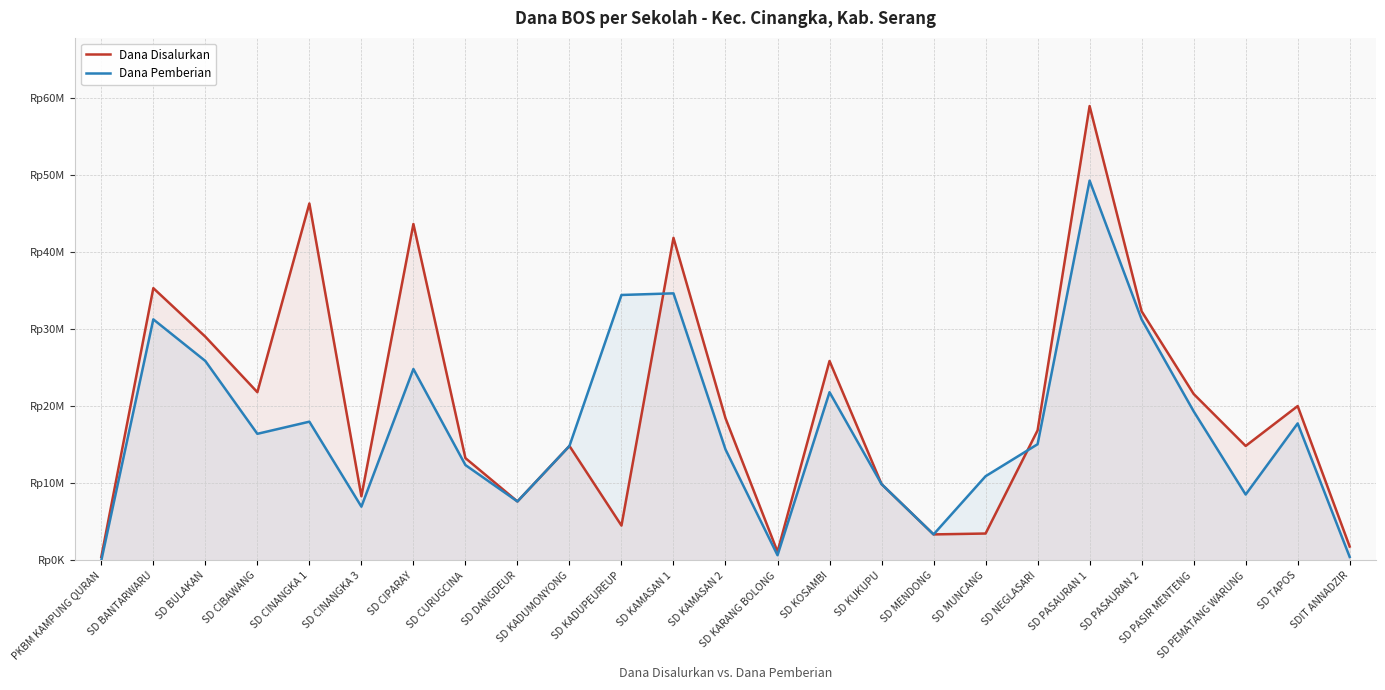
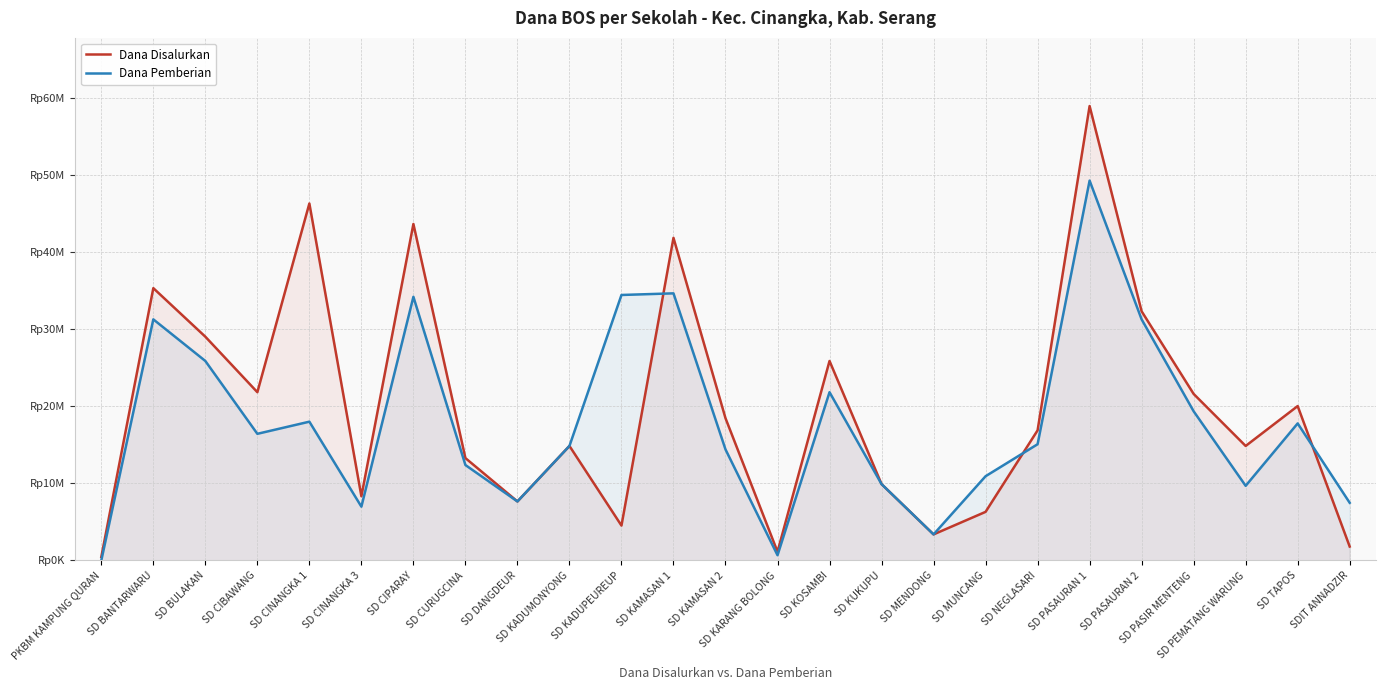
Dana Pemberian, SD CIPARAY: Rp25000000 -> Rp34000000
Dana Disalurkan, SD MUNCANG: Rp3000000 -> Rp6000000
Dana Pemberian, SD PEMATANG WARUNG: Rp9000000 -> Rp10000000
Dana Pemberian, SDIT ANNADZIR: Rp0 -> Rp7000000
